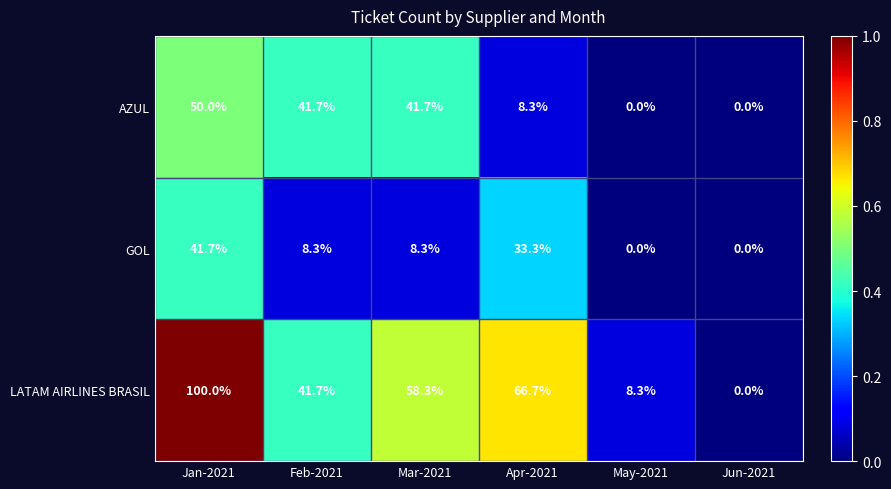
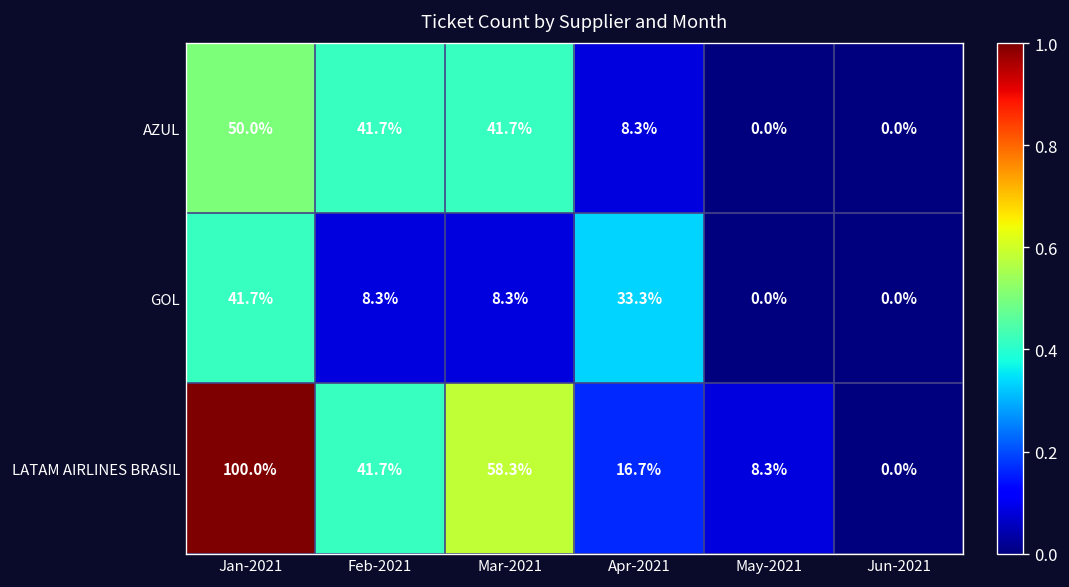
LATAM AIRLINES BRASIL, Apr-2021: 66.7% -> 16.7%
